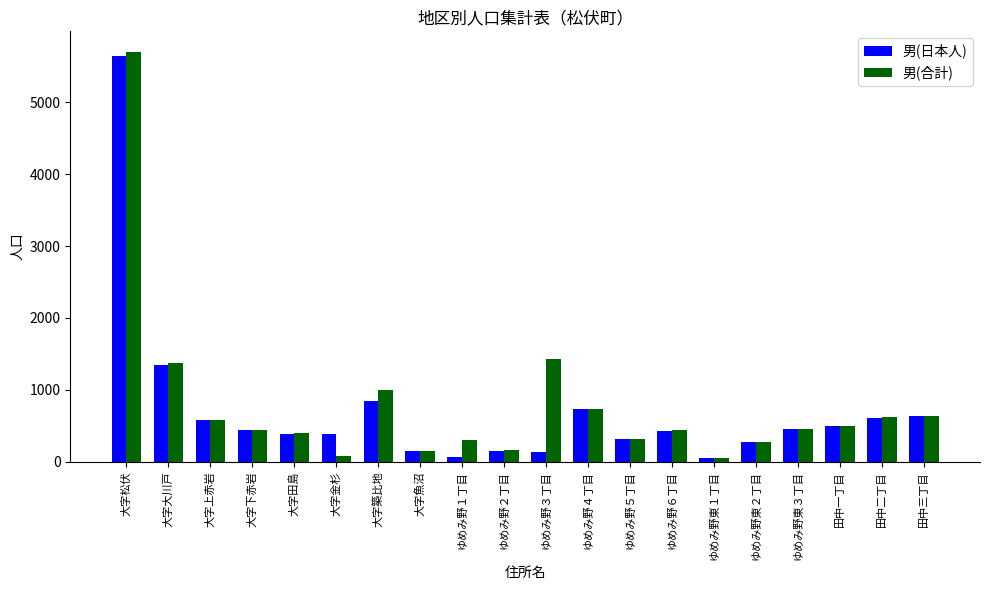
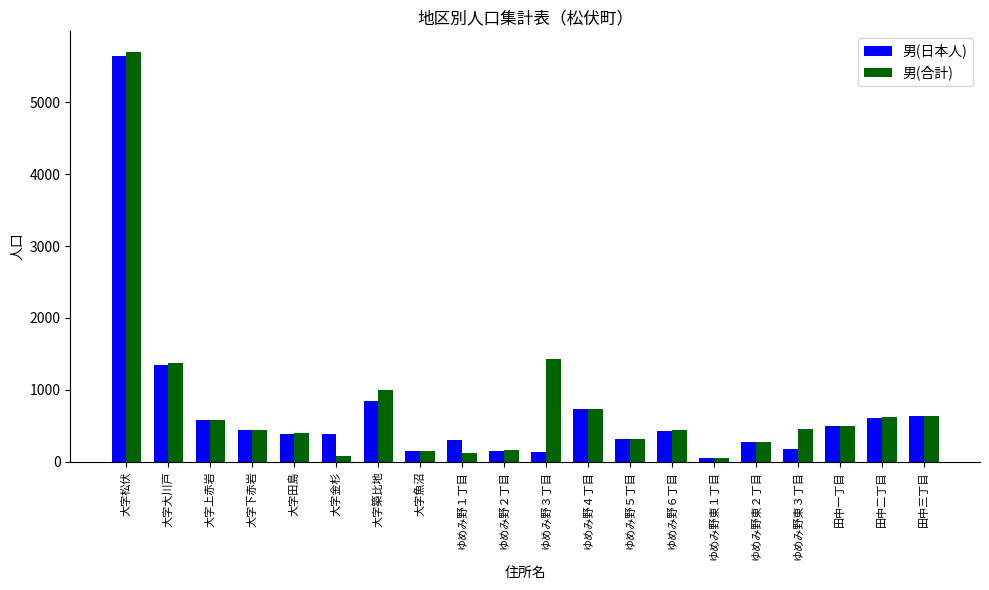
男(日本人), ゆめみ野１丁目: 100 -> 300
男(合計), ゆめみ野１丁目: 300 -> 100
男(日本人), ゆめみ野東３丁目: 500 -> 200
